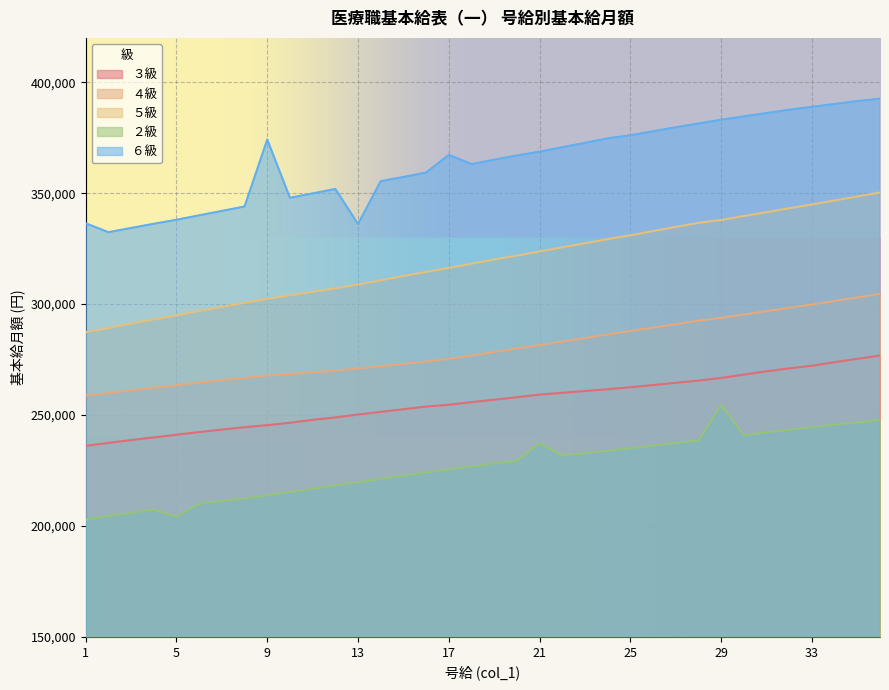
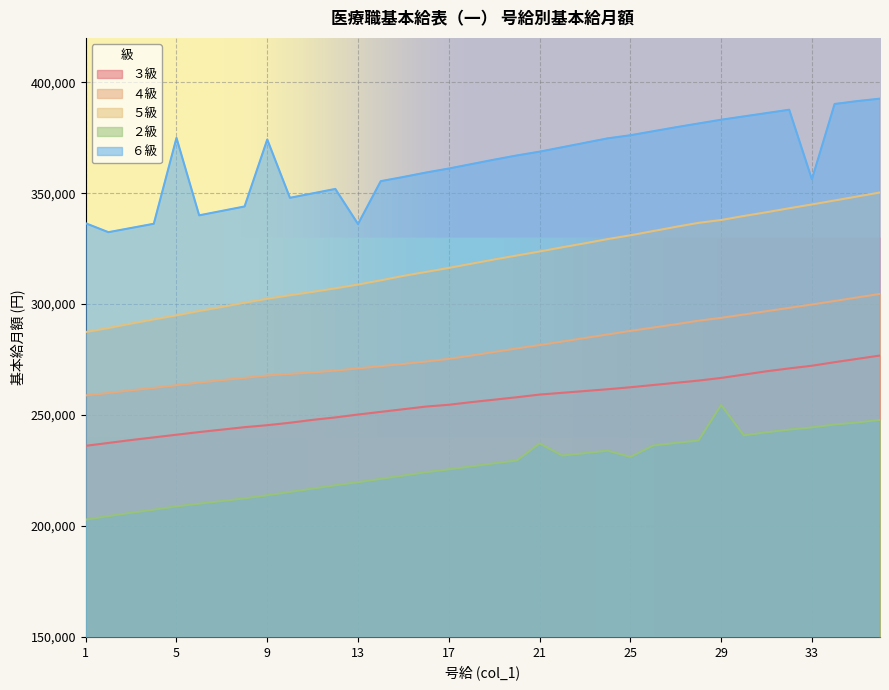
２級, 5: 204,000 -> 209,000
６級, 5: 338,000 -> 375,000
６級, 17: 367,000 -> 361,000
２級, 25: 235,000 -> 231,000
６級, 33: 389,000 -> 356,000
